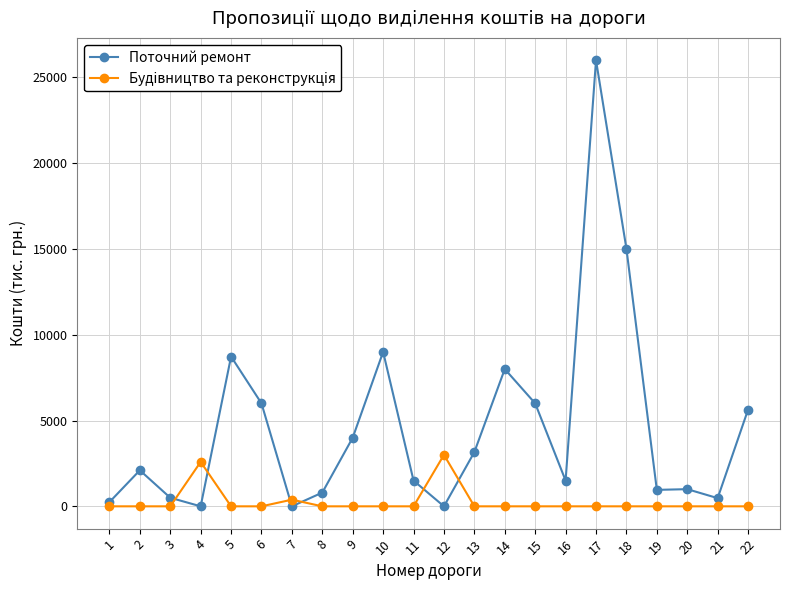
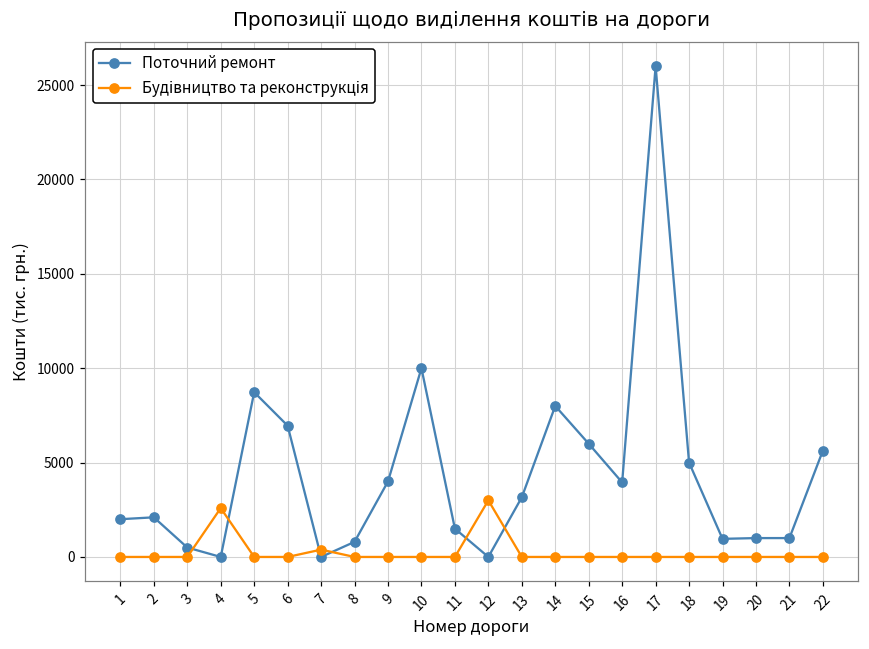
Поточний ремонт, 1: 200 -> 2000
Поточний ремонт, 6: 6000 -> 7000
Поточний ремонт, 10: 9000 -> 10000
Поточний ремонт, 16: 1500 -> 3900
Поточний ремонт, 18: 15000 -> 5000
Поточний ремонт, 21: 500 -> 1000
